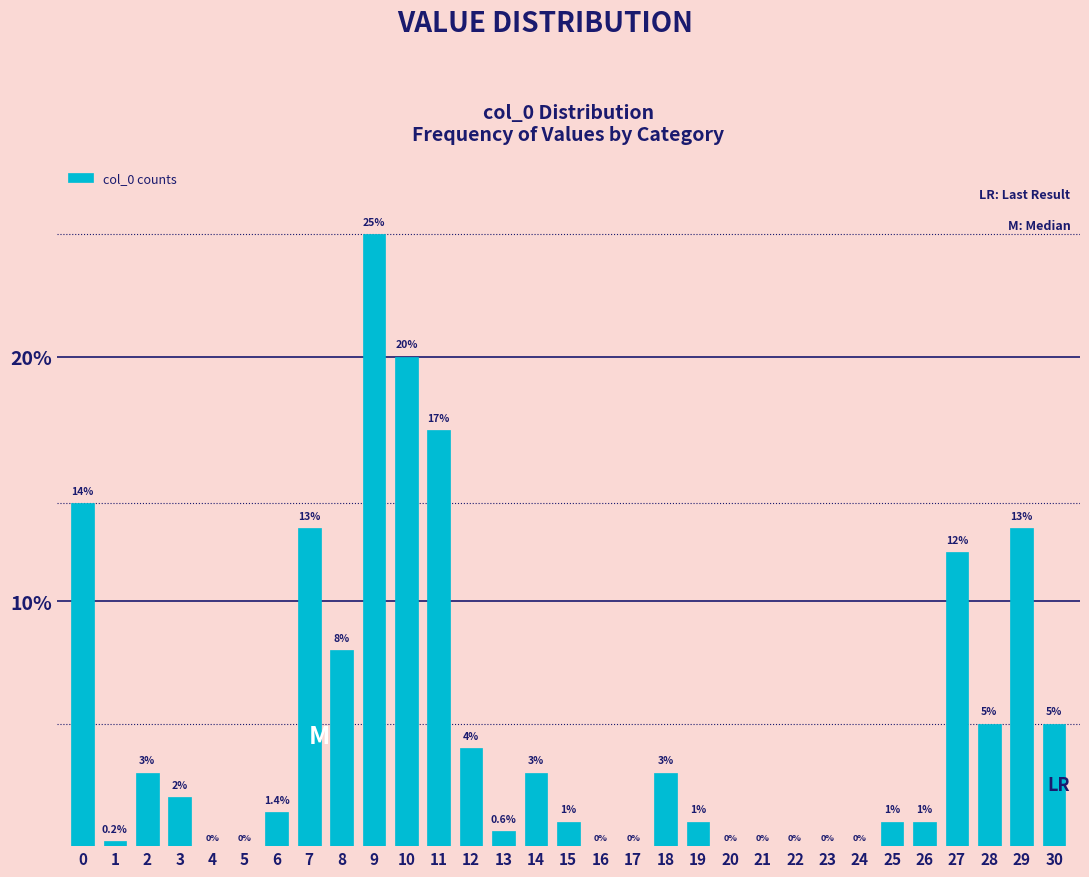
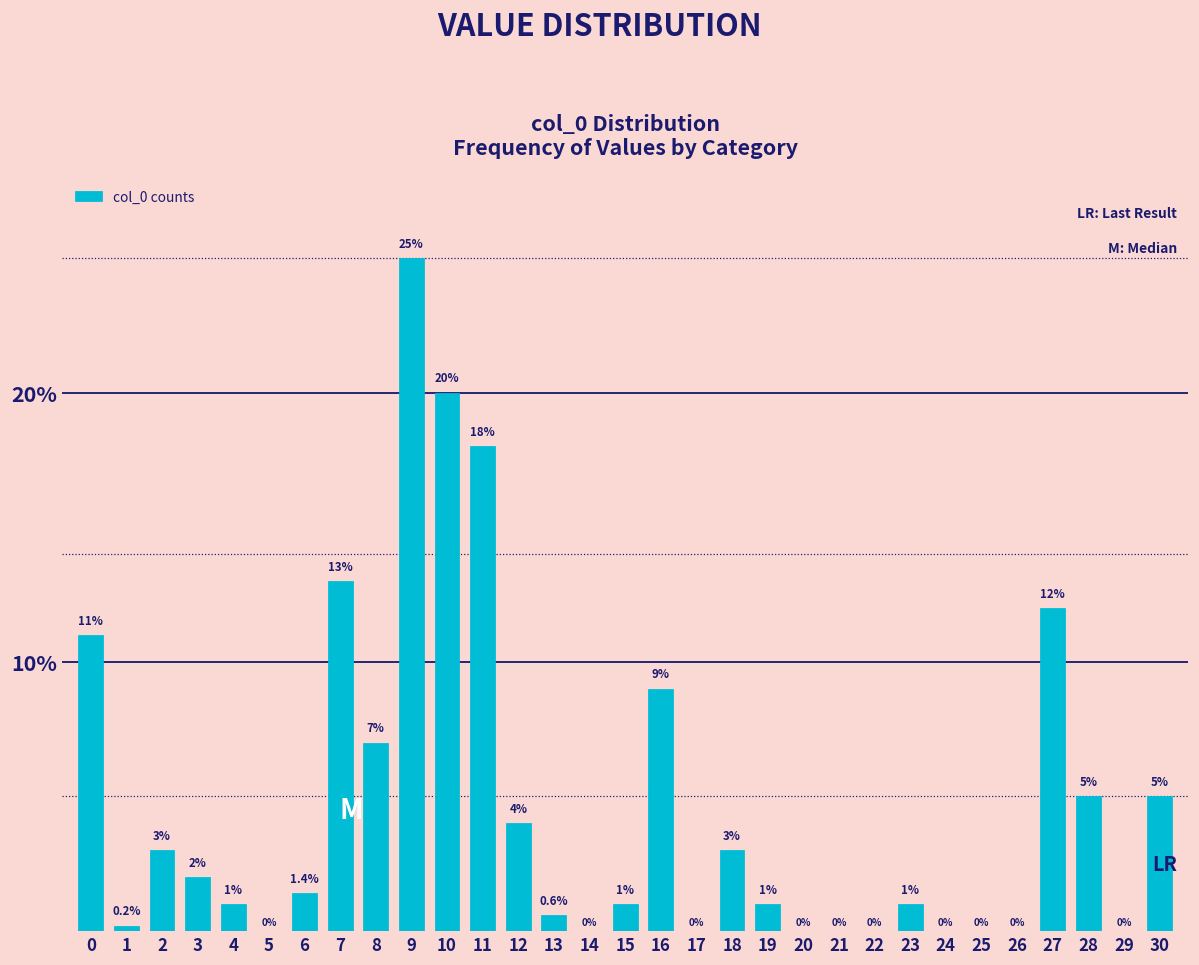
0: 14% -> 11%
4: 0% -> 1%
8: 8% -> 7%
11: 17% -> 18%
14: 3% -> 0%
16: 0% -> 9%
23: 0% -> 1%
25: 1% -> 0%
26: 1% -> 0%
29: 13% -> 0%
